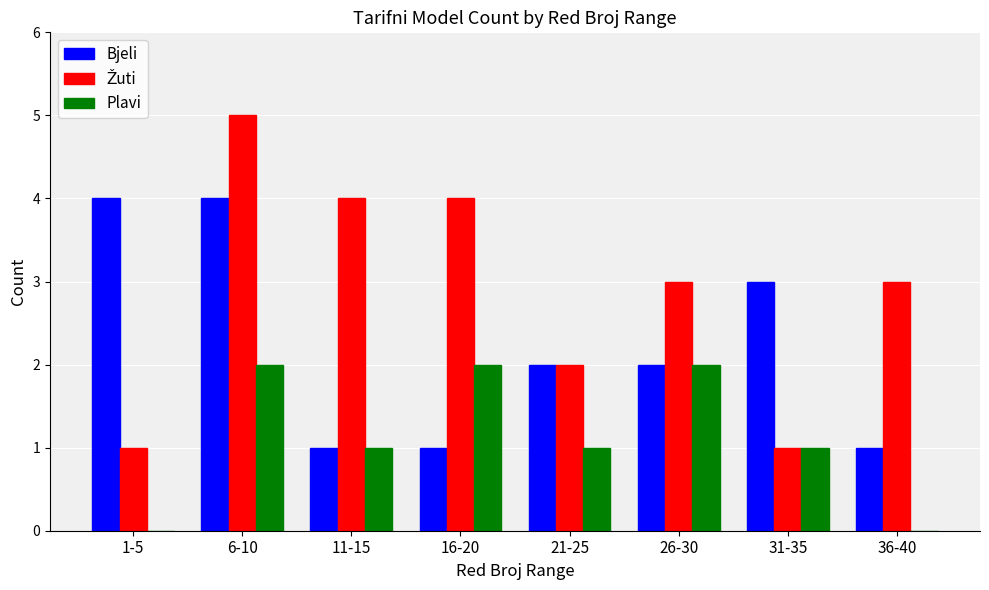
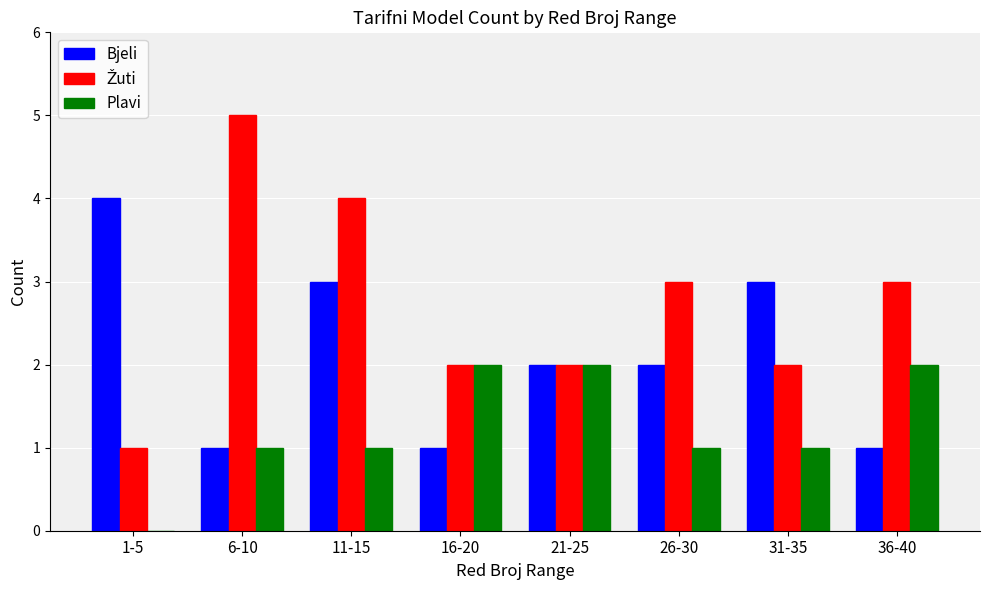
Bjeli, 6-10: 4 -> 1
Plavi, 6-10: 2 -> 1
Bjeli, 11-15: 1 -> 3
Žuti, 16-20: 4 -> 2
Plavi, 21-25: 1 -> 2
Plavi, 26-30: 2 -> 1
Žuti, 31-35: 1 -> 2
Plavi, 36-40: 0 -> 2
